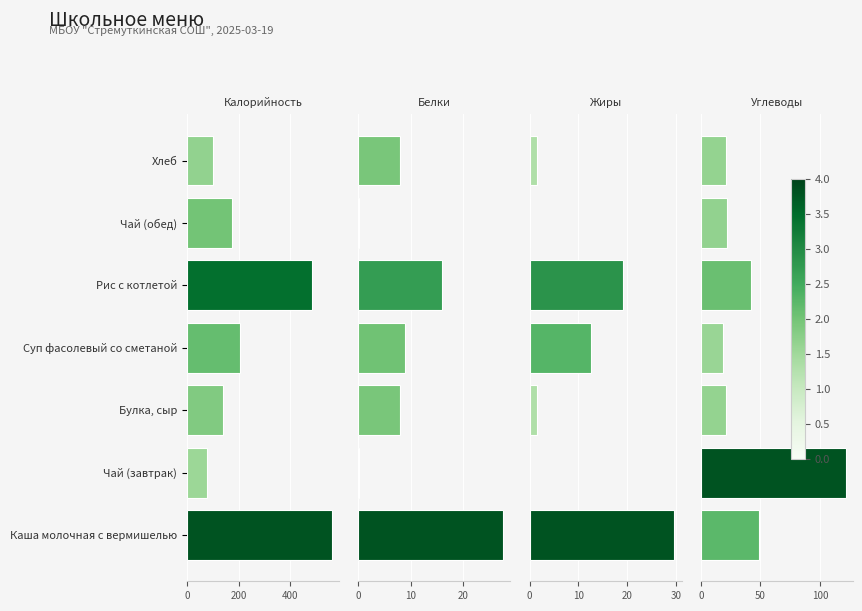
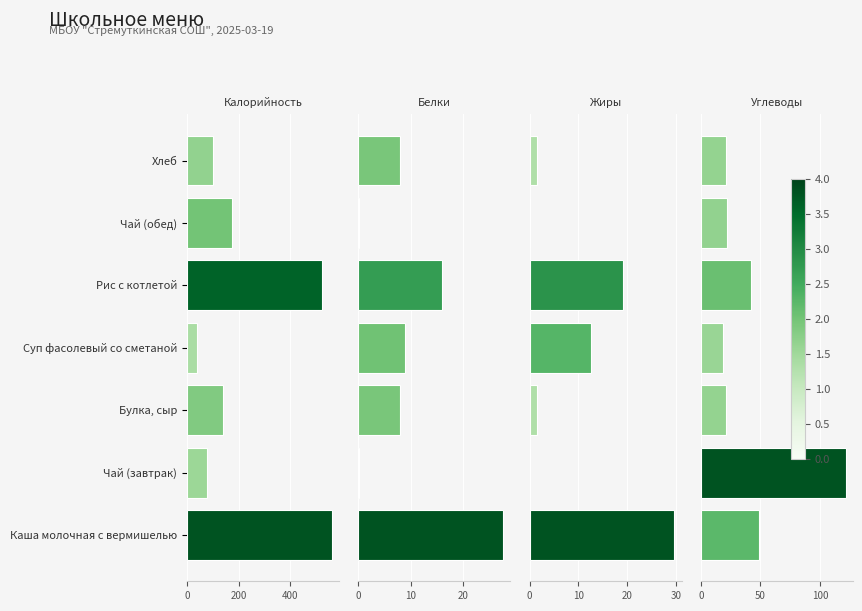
Калорийность, Рис с котлетой: 490 -> 520
Калорийность, Суп фасолевый со сметаной: 210 -> 40
